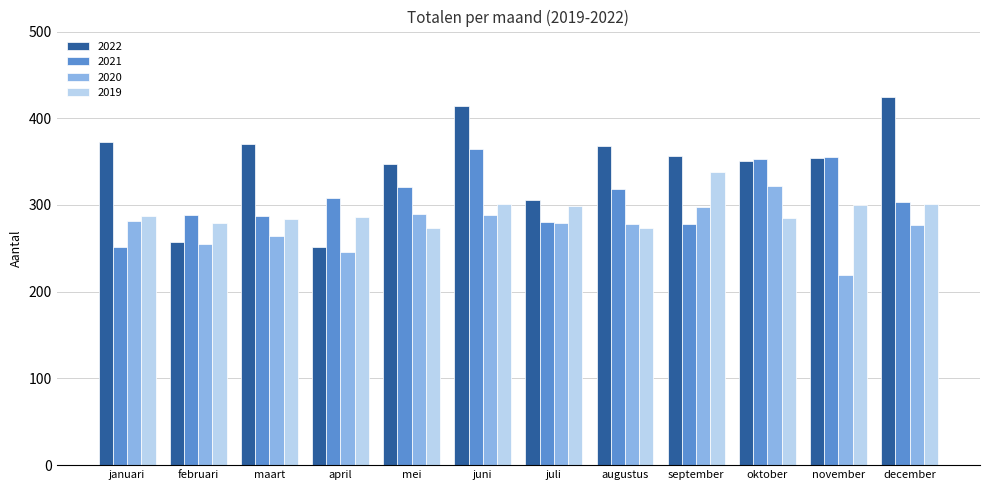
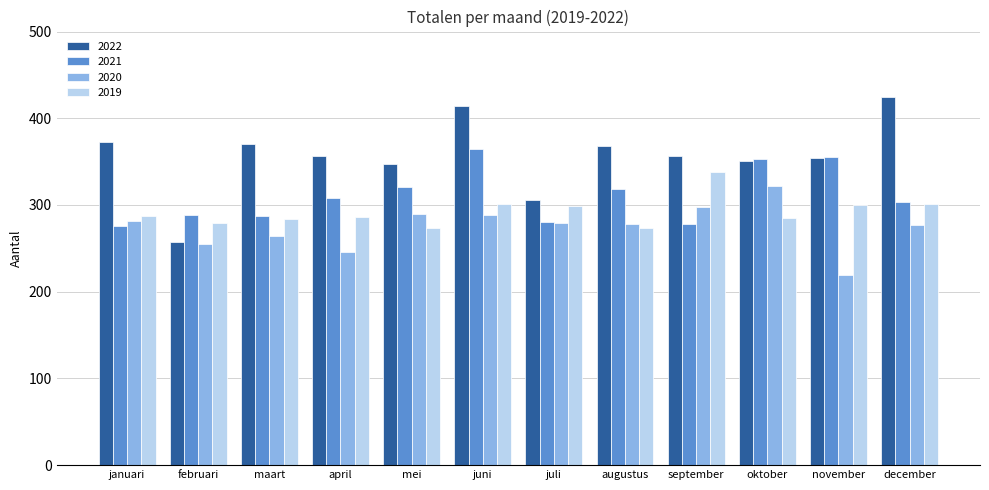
2021, januari: 250 -> 280
2022, april: 250 -> 360
